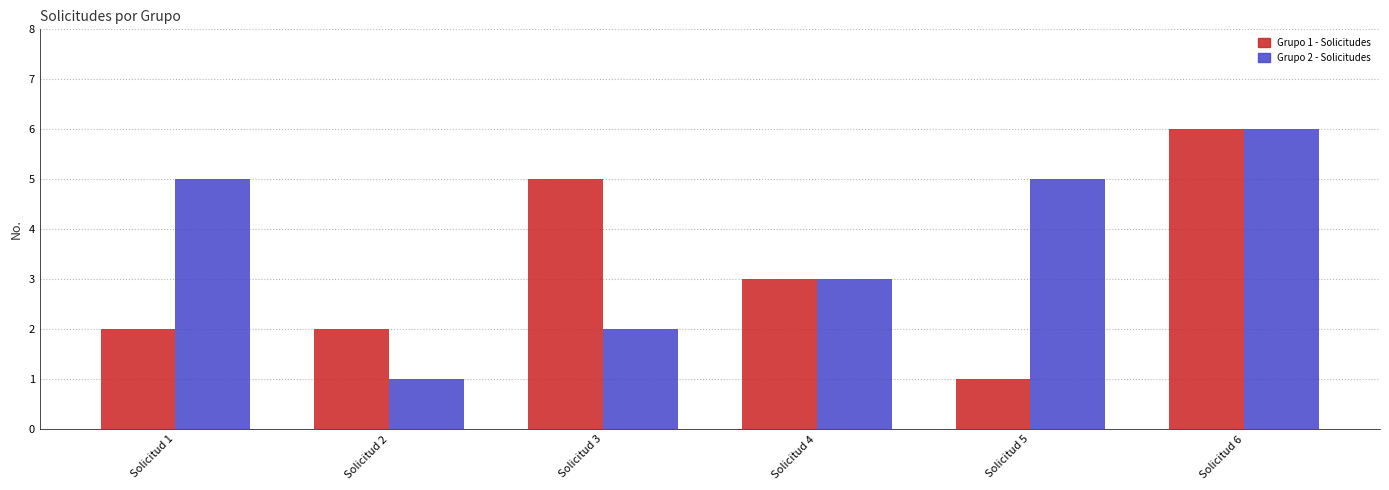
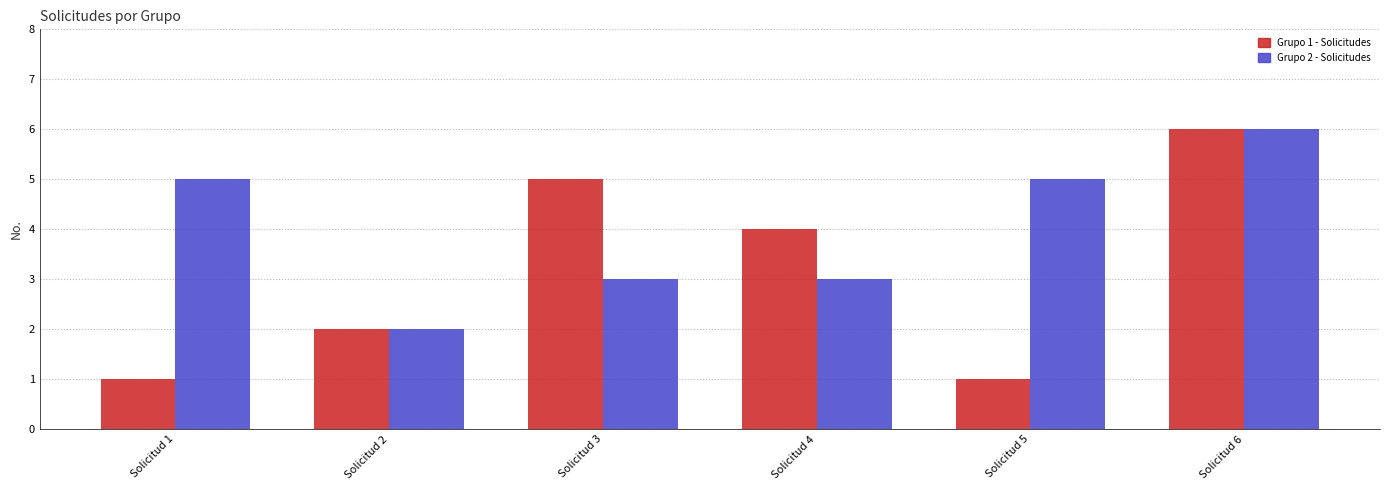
Grupo 1 - Solicitudes, Solicitud 1: 2 -> 1
Grupo 2 - Solicitudes, Solicitud 2: 1 -> 2
Grupo 2 - Solicitudes, Solicitud 3: 2 -> 3
Grupo 1 - Solicitudes, Solicitud 4: 3 -> 4
